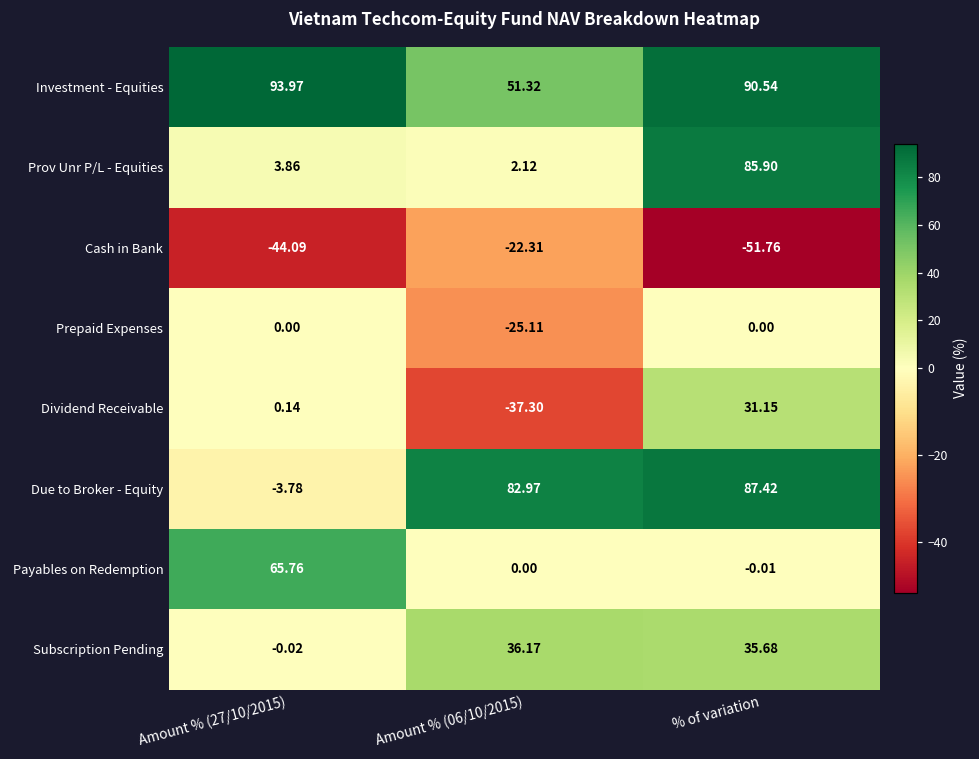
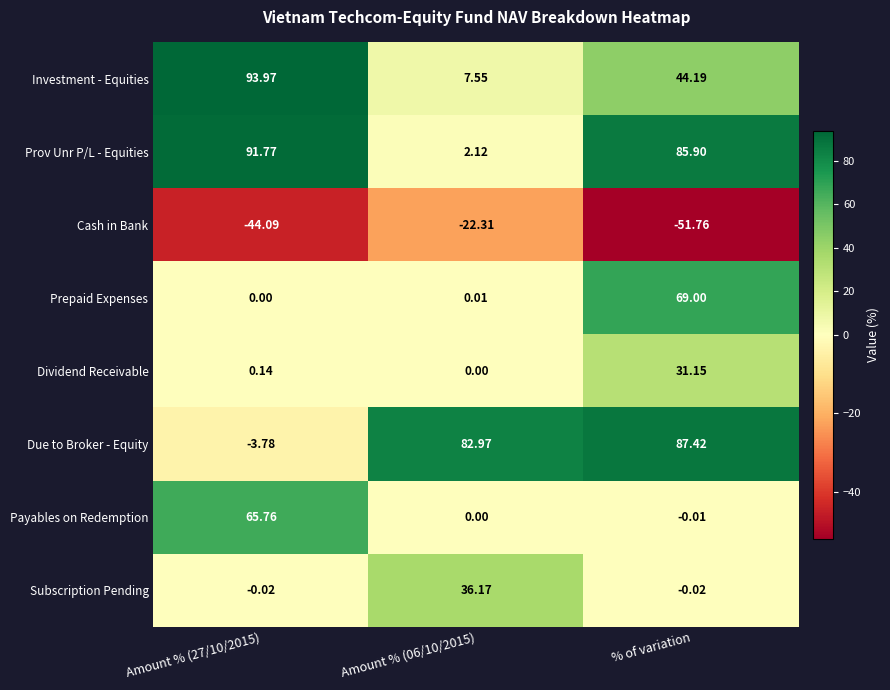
Investment - Equities, Amount % (06/10/2015): 51.32 -> 7.55
Investment - Equities, % of variation: 90.54 -> 44.19
Prov Unr P/L - Equities, Amount % (27/10/2015): 3.86 -> 91.77
Prepaid Expenses, Amount % (06/10/2015): -25.11 -> 0.01
Prepaid Expenses, % of variation: 0.00 -> 69.00
Dividend Receivable, Amount % (06/10/2015): -37.30 -> 0.00
Subscription Pending, % of variation: 35.68 -> -0.02
